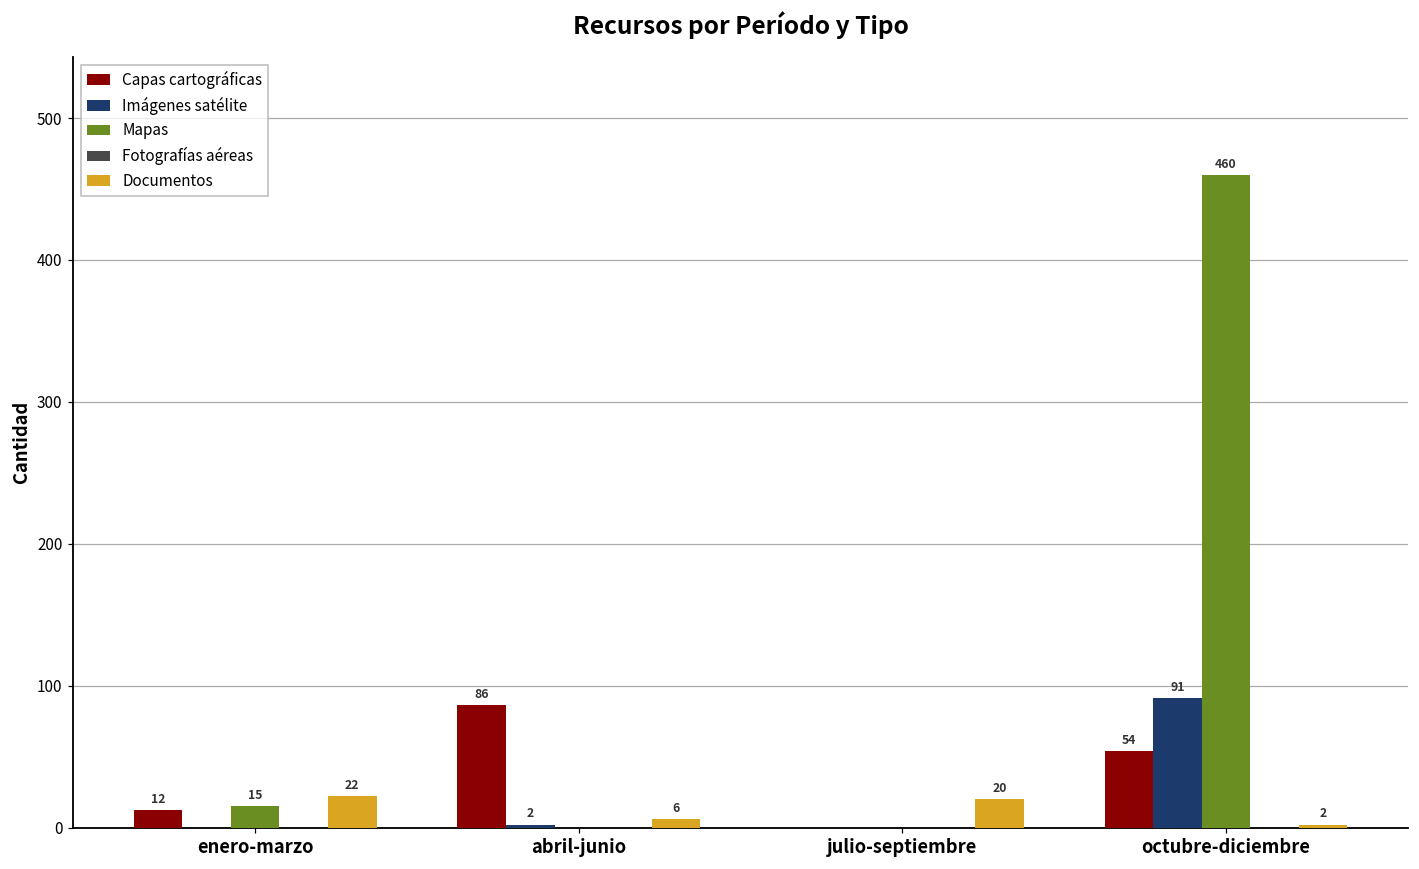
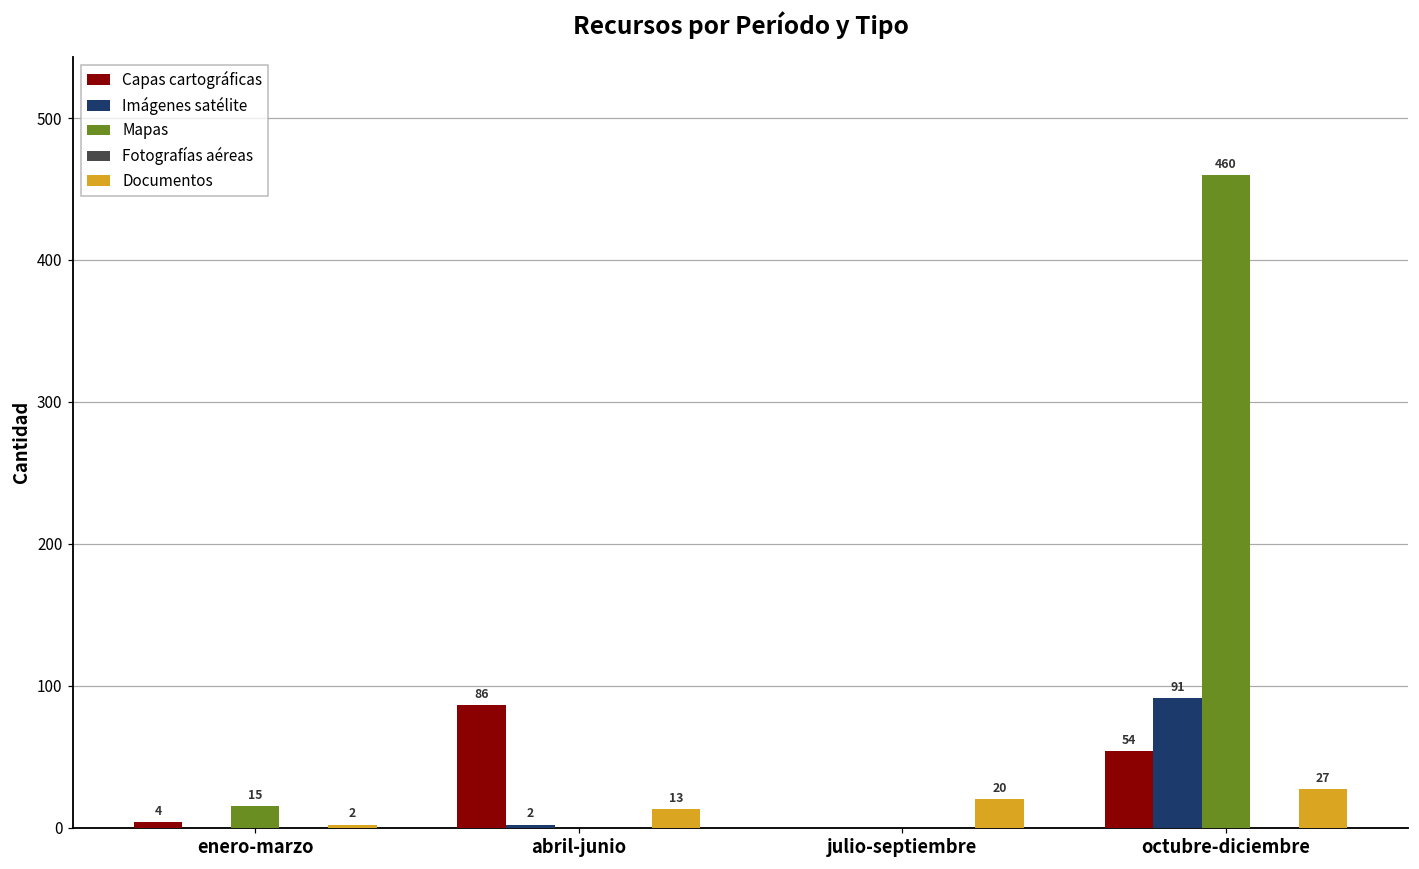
Capas cartográficas, enero-marzo: 12 -> 4
Documentos, enero-marzo: 22 -> 2
Documentos, abril-junio: 6 -> 13
Documentos, octubre-diciembre: 2 -> 27
